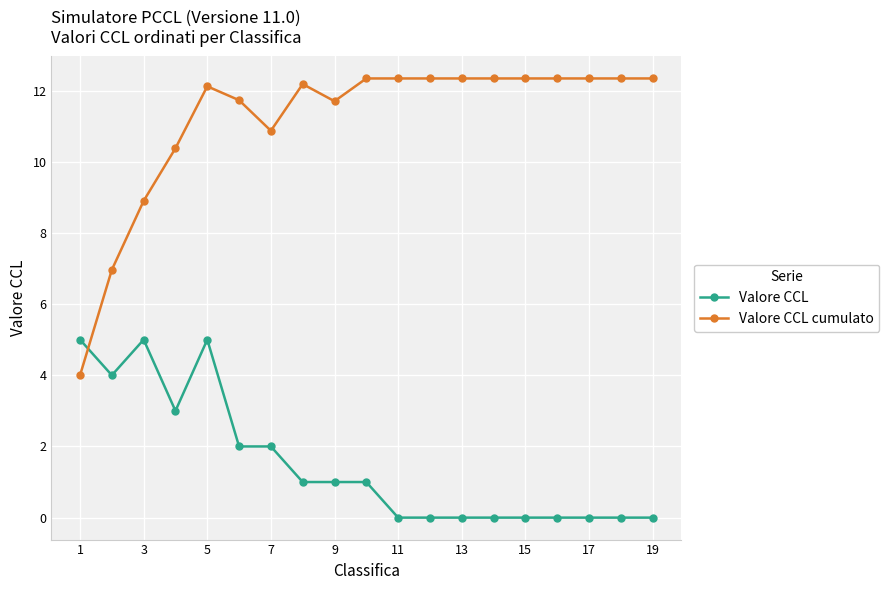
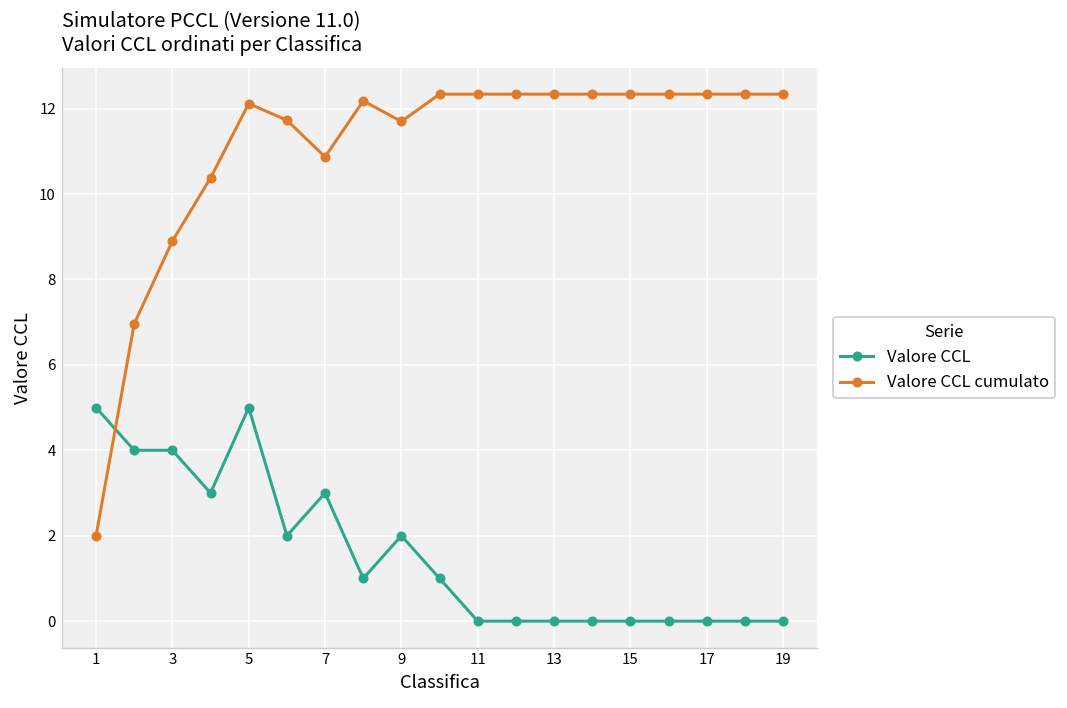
Valore CCL cumulato, 1: 4 -> 2
Valore CCL, 3: 5 -> 4
Valore CCL, 7: 2 -> 3
Valore CCL, 9: 1 -> 2
